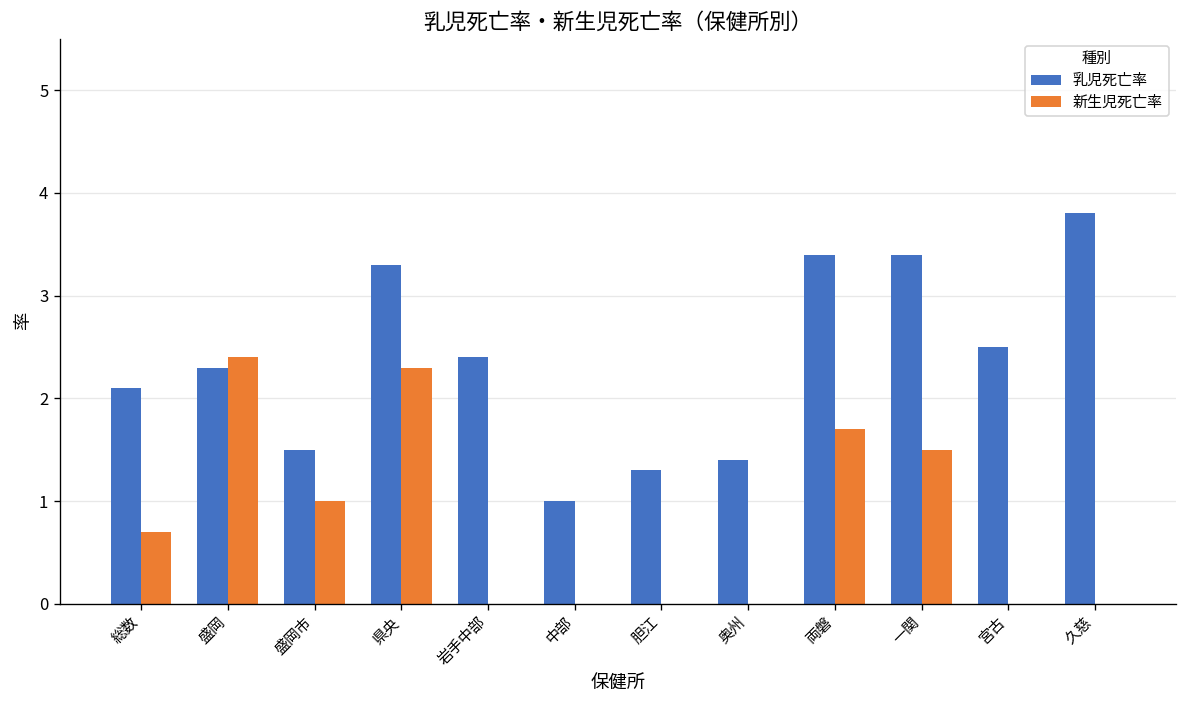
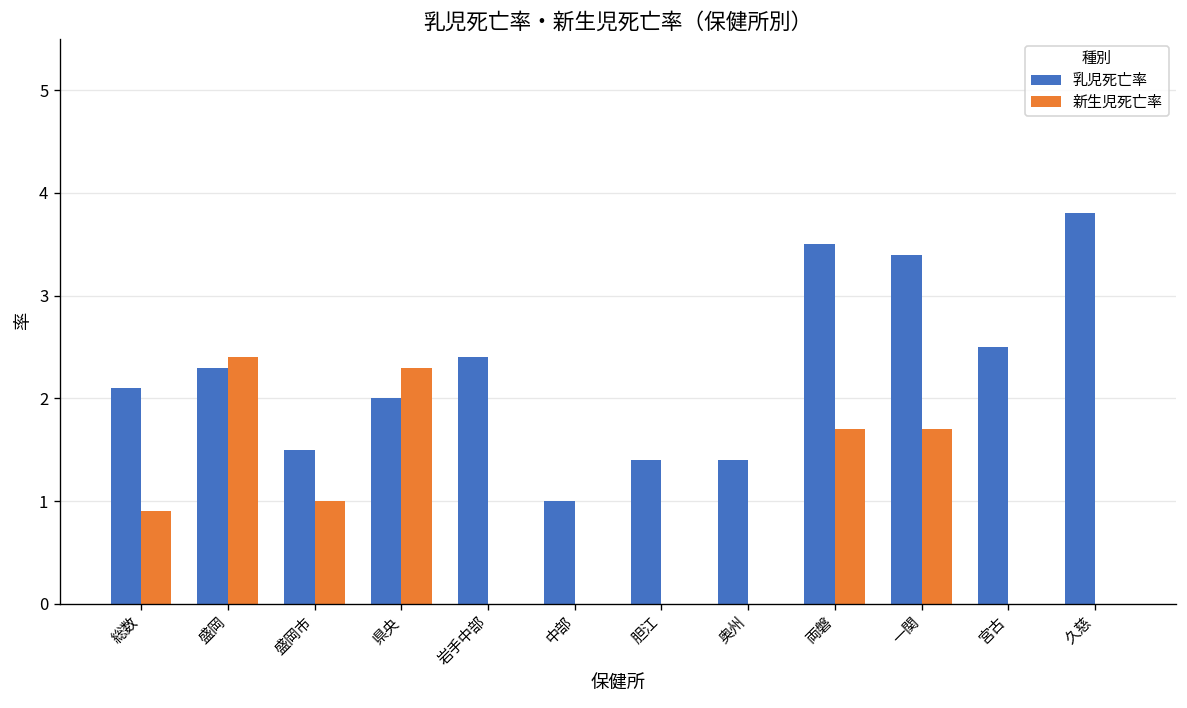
新生児死亡率, 総数: 0.7 -> 0.9
乳児死亡率, 県央: 3.3 -> 2.0
乳児死亡率, 胆江: 1.3 -> 1.4
乳児死亡率, 両磐: 3.4 -> 3.5
新生児死亡率, 一関: 1.5 -> 1.7
